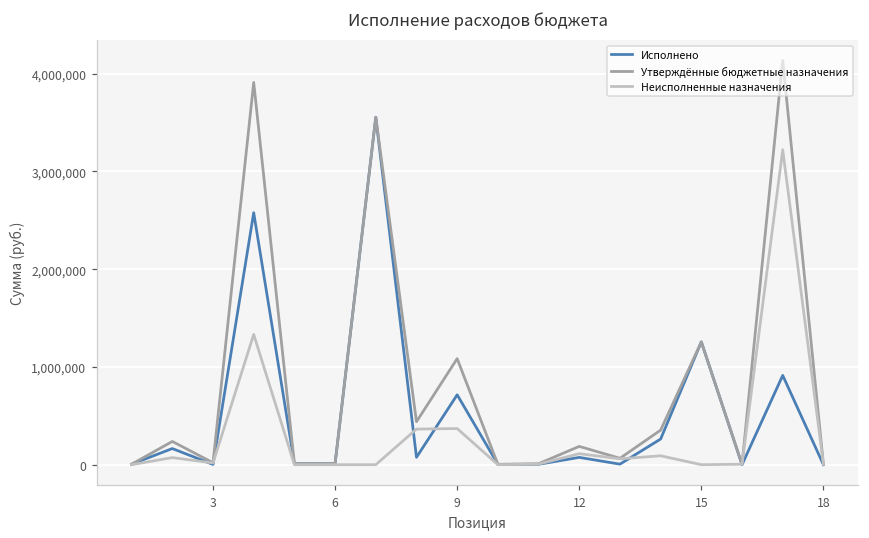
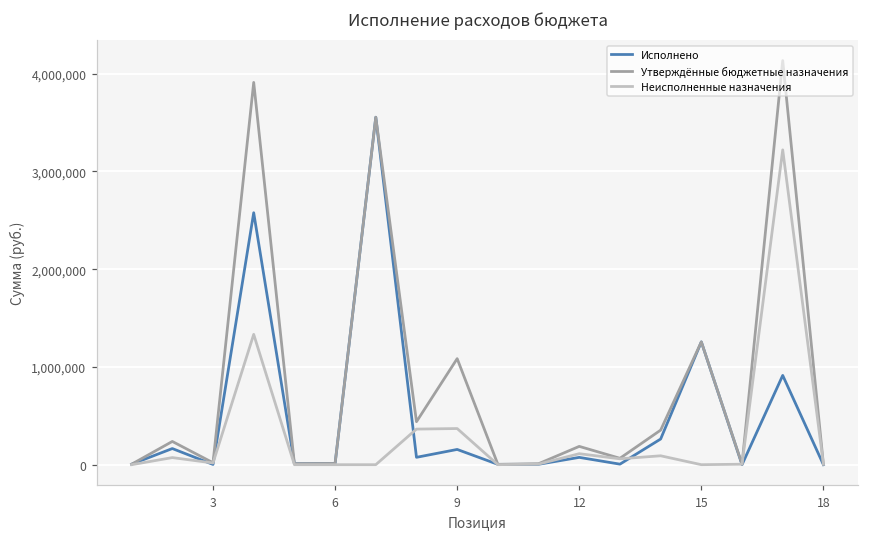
Исполнено, 9: 700,000 -> 200,000
